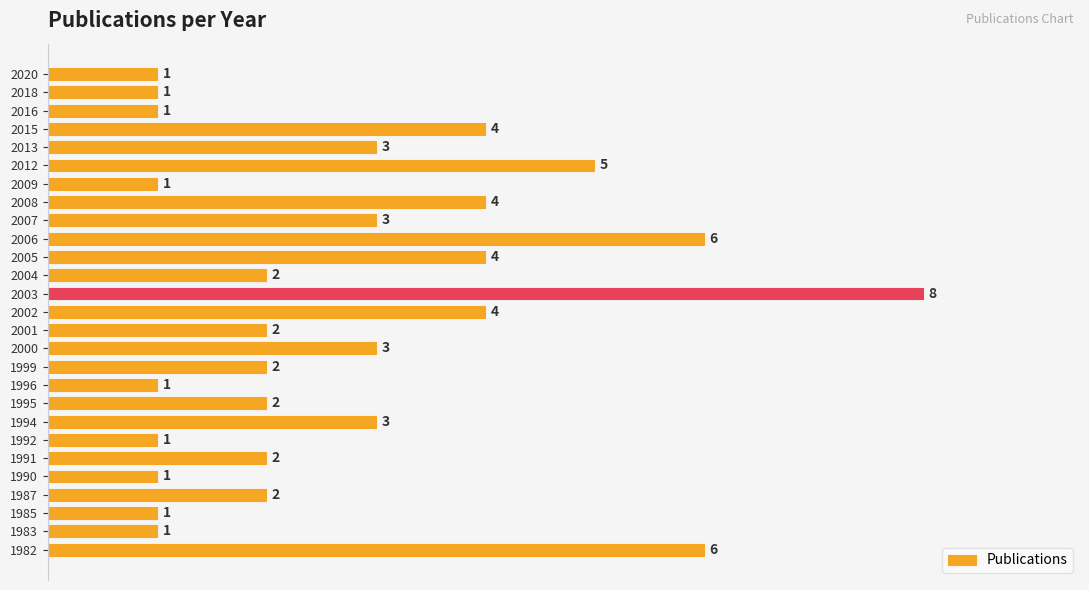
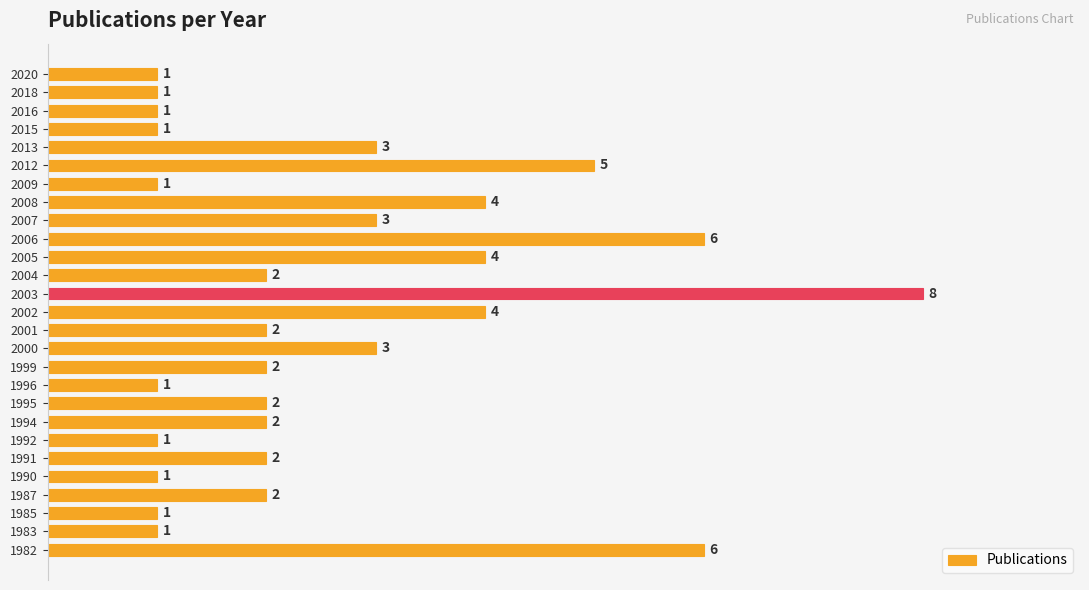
2015: 4 -> 1
1994: 3 -> 2
